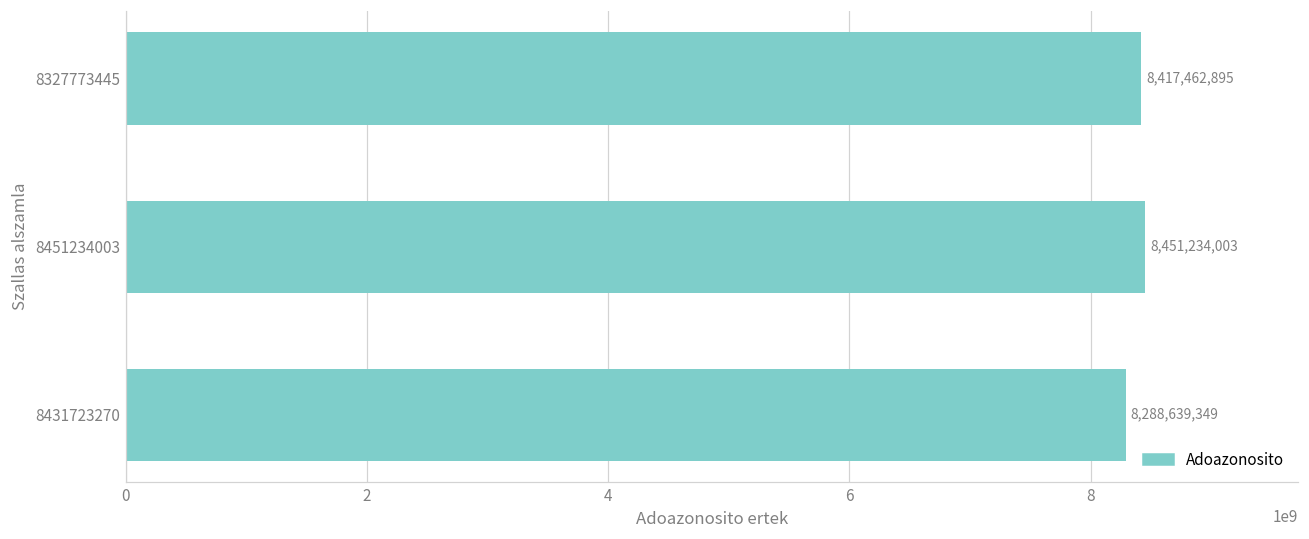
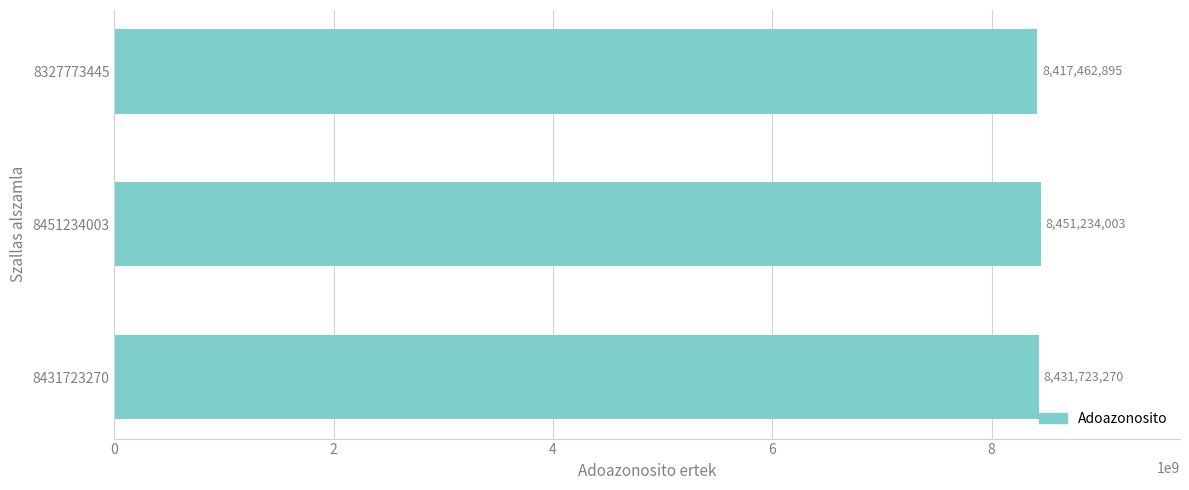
8431723270: 8,288,639,349 -> 8,431,723,270
